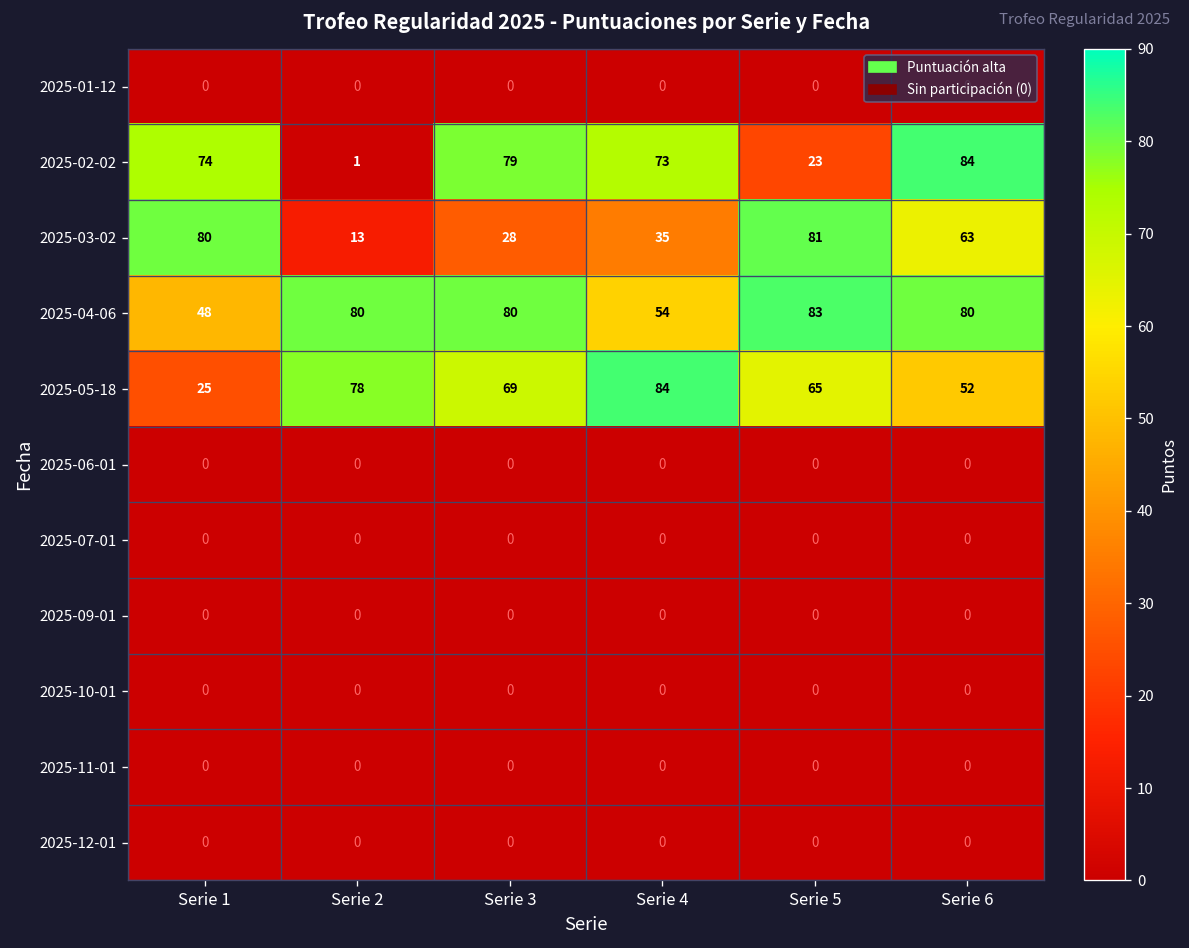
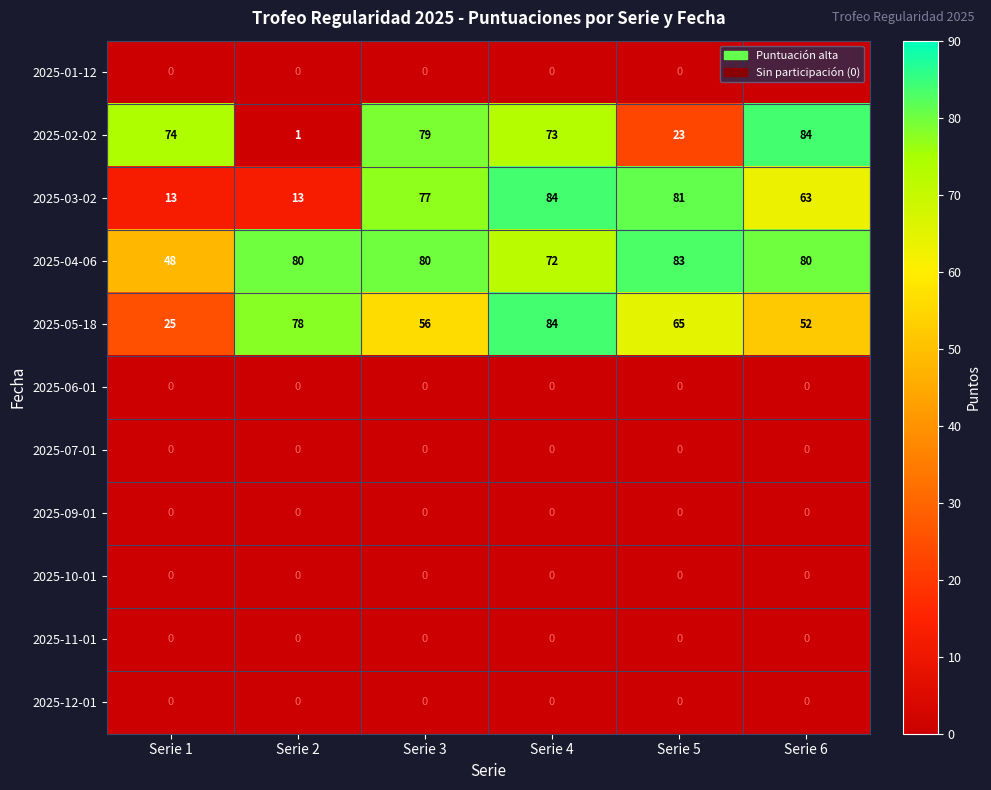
2025-03-02, Serie 1: 80 -> 13
2025-03-02, Serie 3: 28 -> 77
2025-03-02, Serie 4: 35 -> 84
2025-04-06, Serie 4: 54 -> 72
2025-05-18, Serie 3: 69 -> 56
